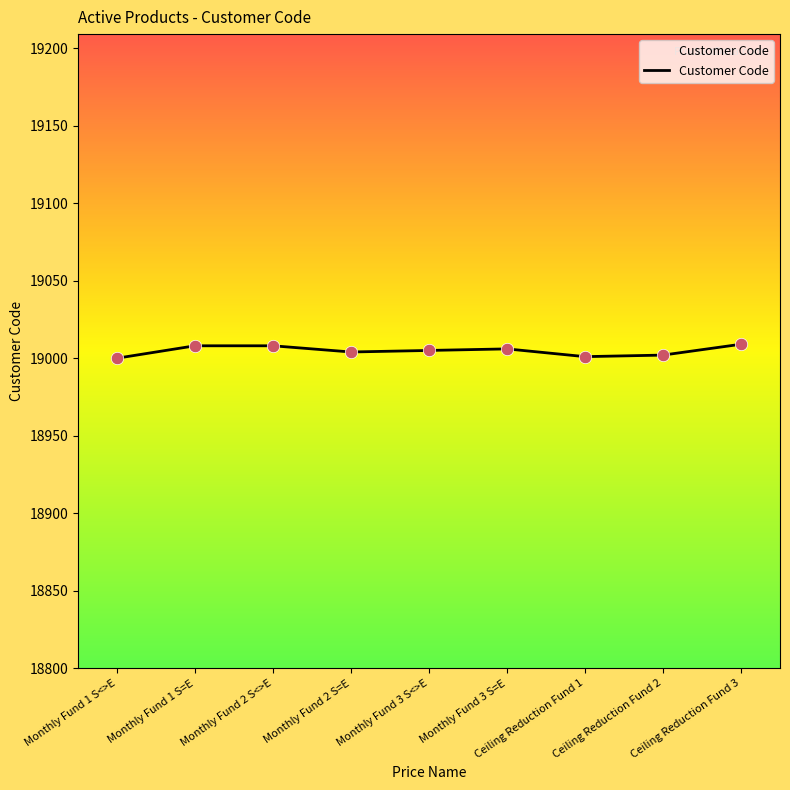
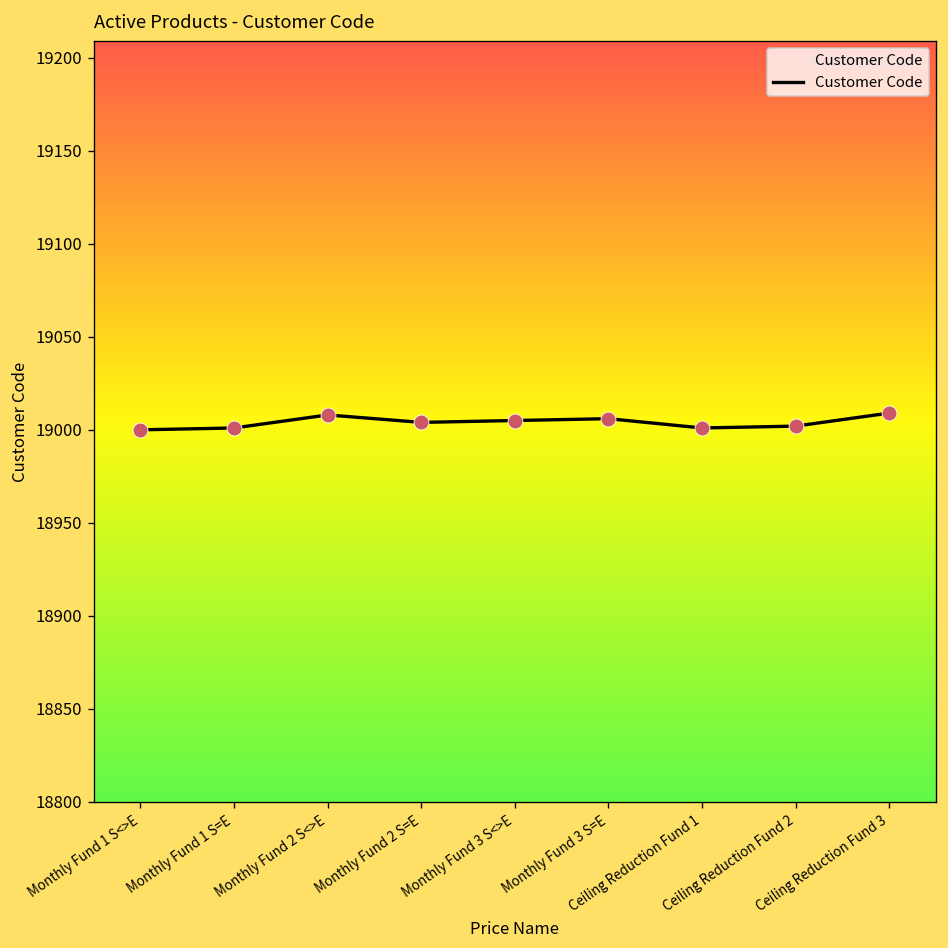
Monthly Fund 1 S=E: 19008 -> 19001
